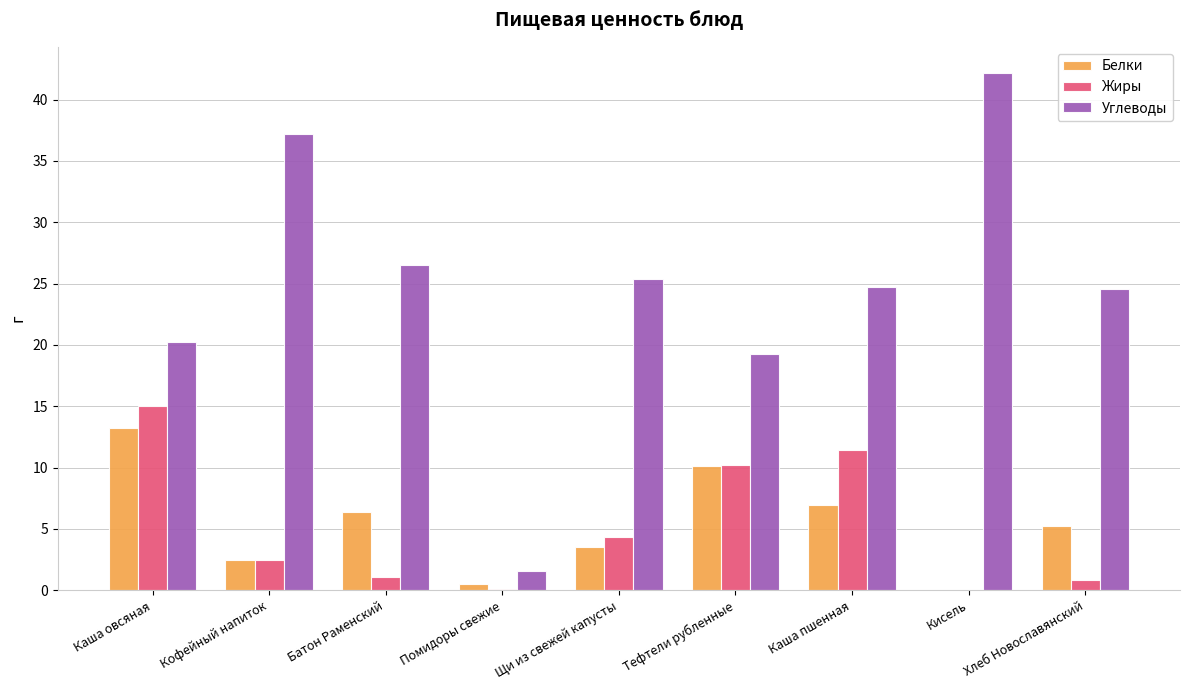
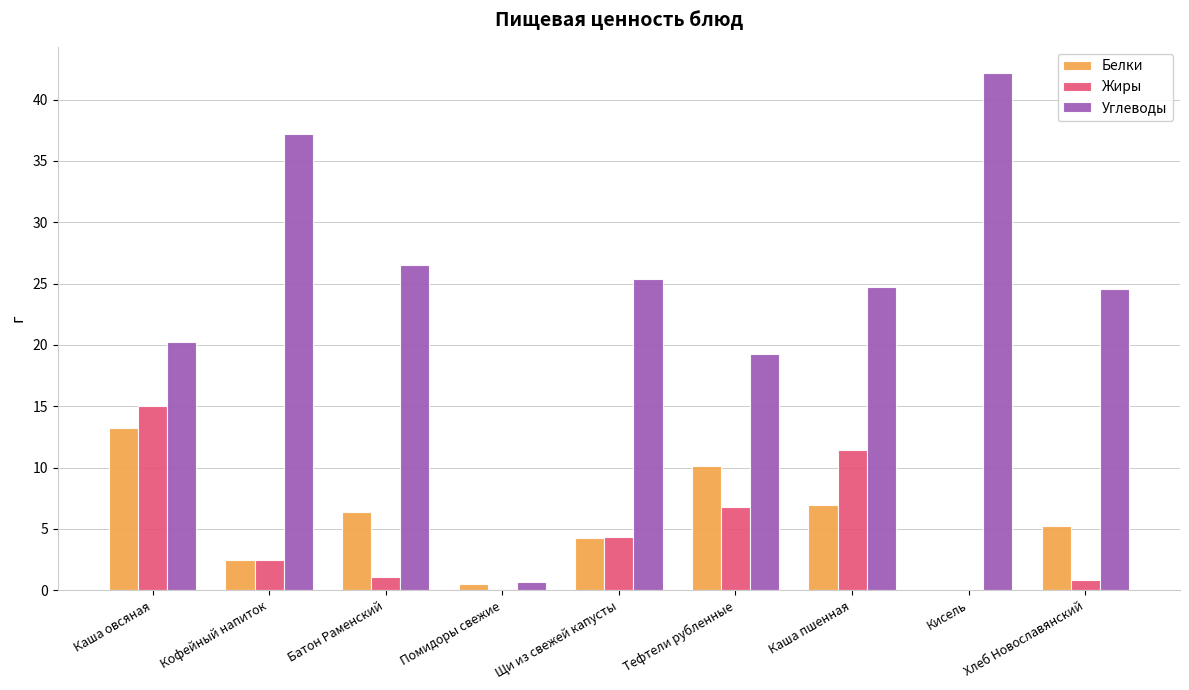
Углеводы, Помидоры свежие: 1.6 -> 0.7
Белки, Щи из свежей капусты: 3.5 -> 4.3
Жиры, Тефтели рубленные: 10.2 -> 6.8
